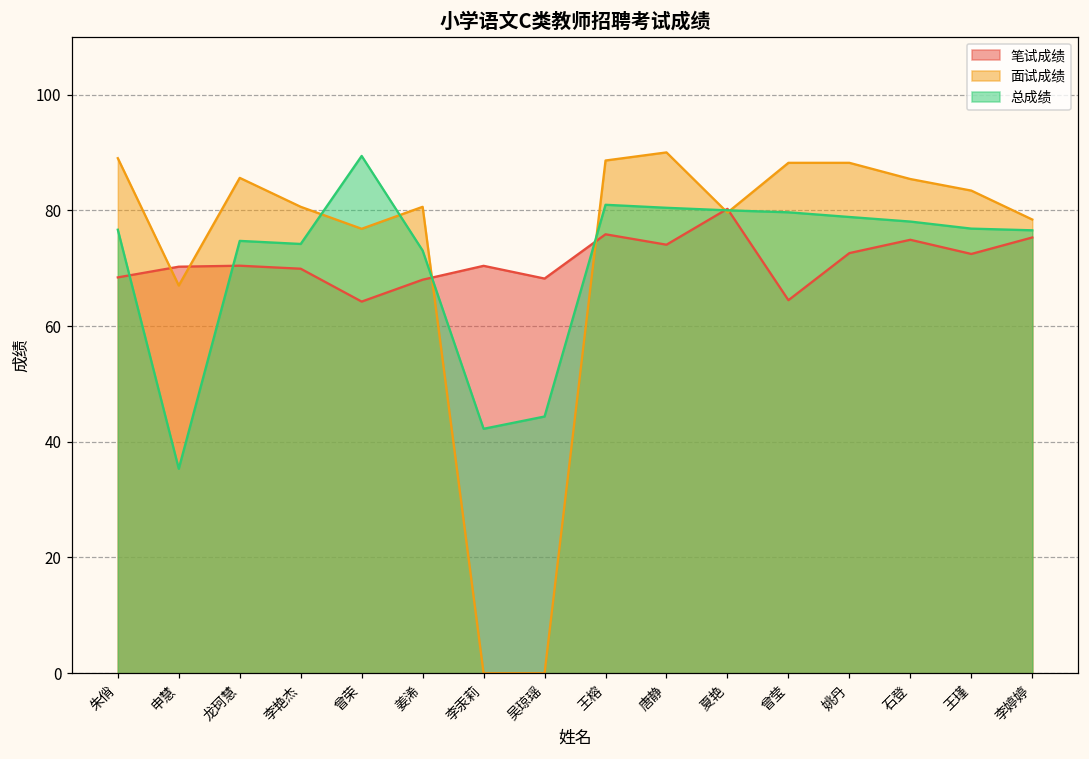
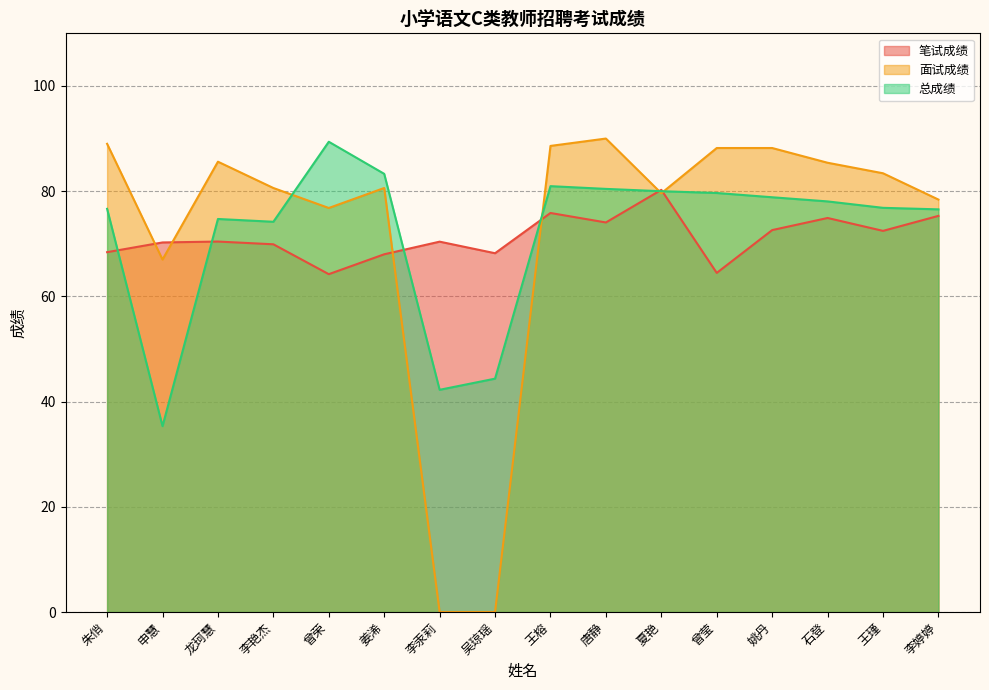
总成绩, 姜浠: 73 -> 83
